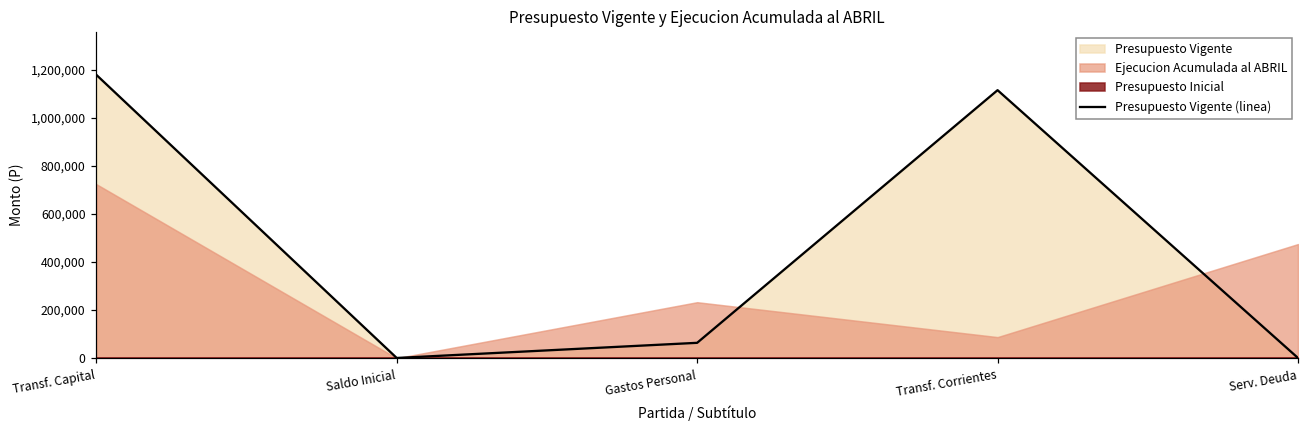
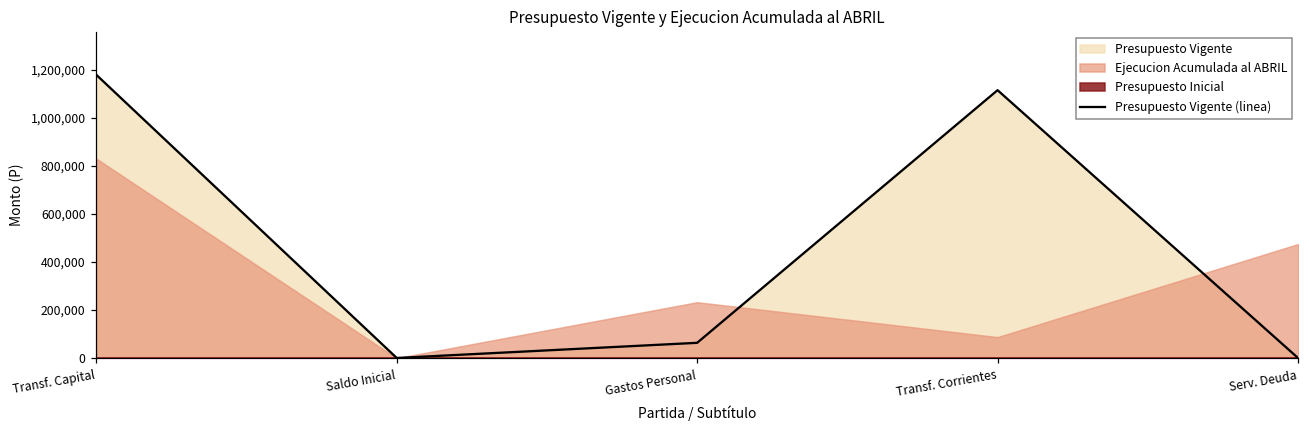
Ejecucion Acumulada al ABRIL, Transf. Capital: 720,000 -> 830,000
